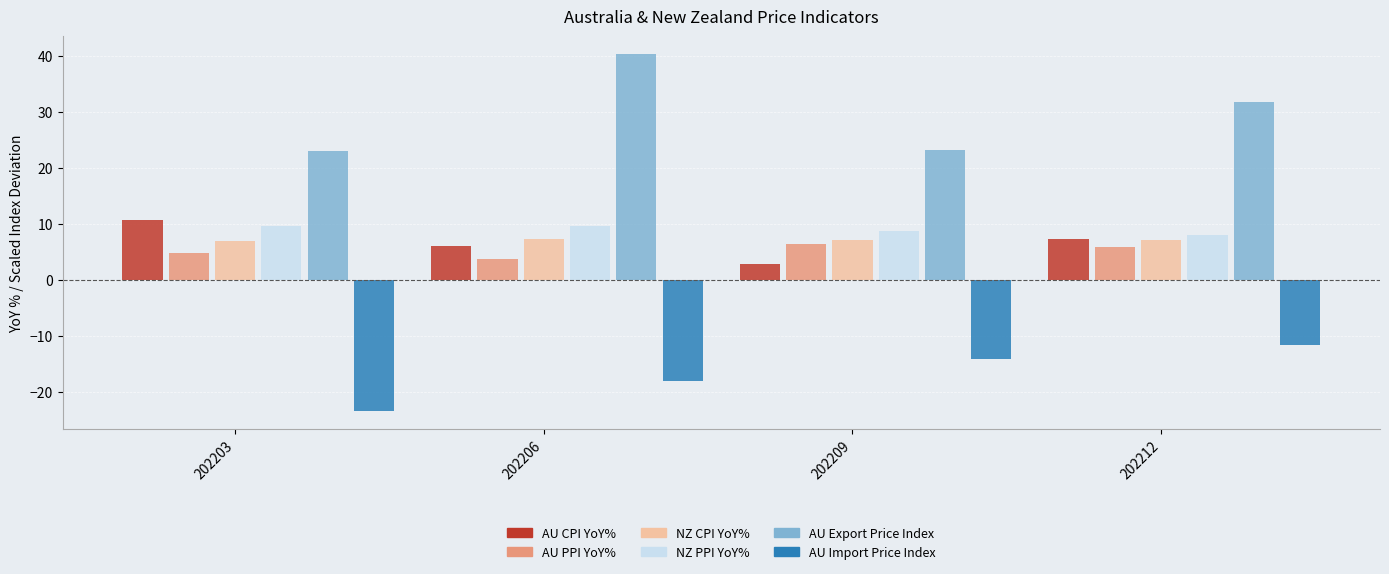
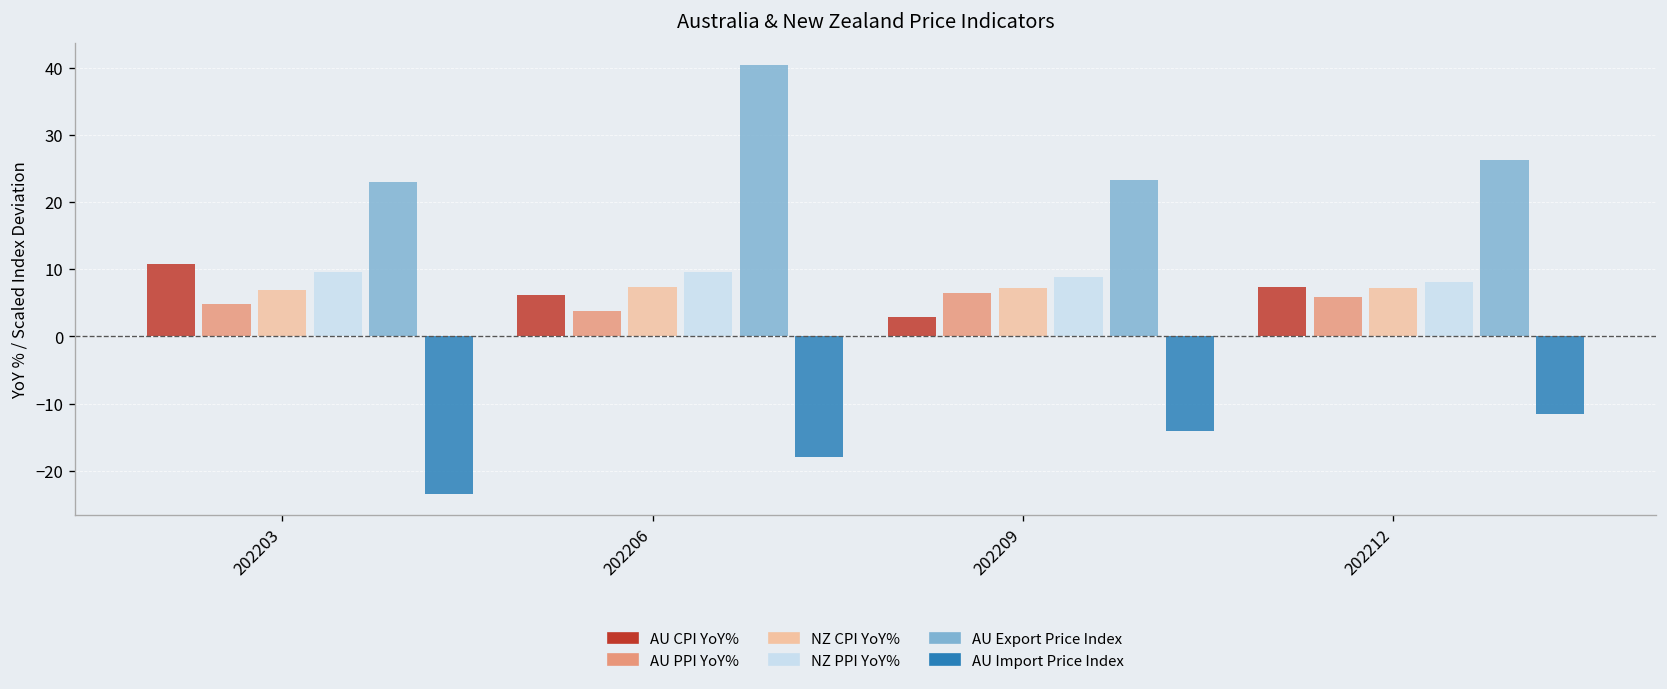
AU Export Price Index, 202212: 32 -> 26
